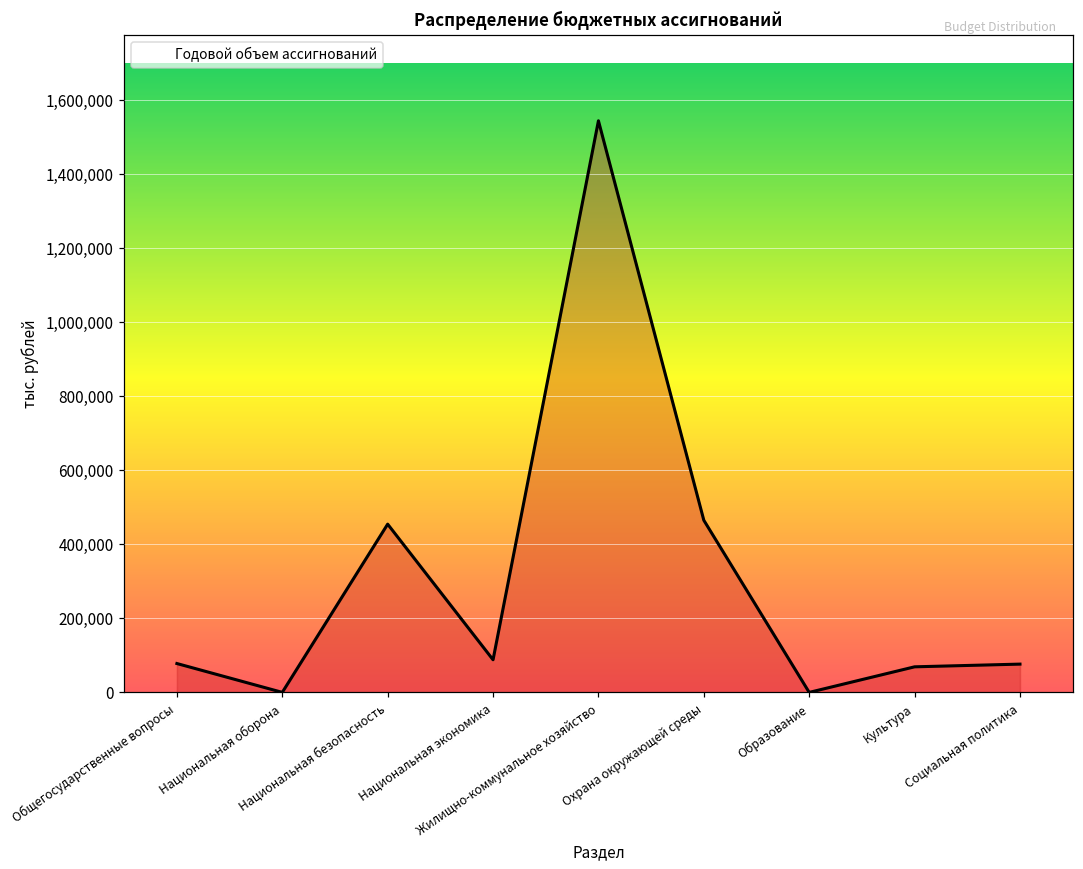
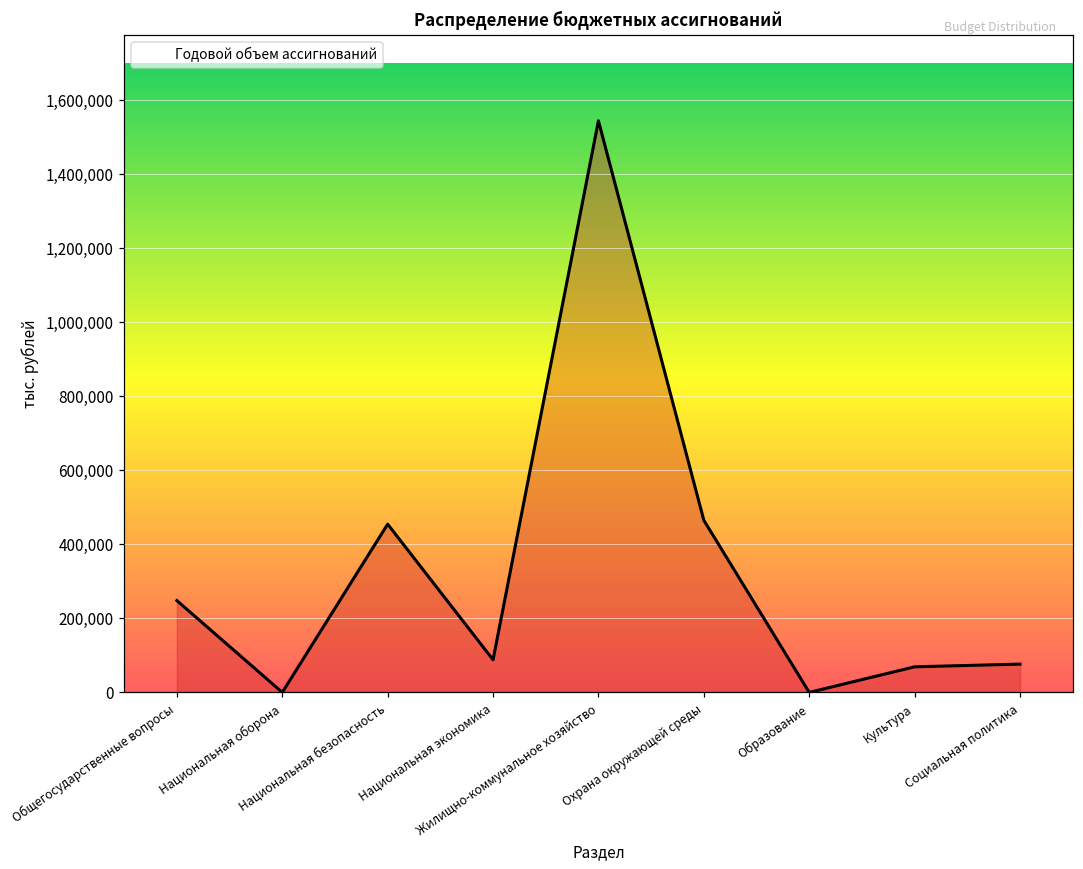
Общегосударственные вопросы: 80,000 -> 250,000
